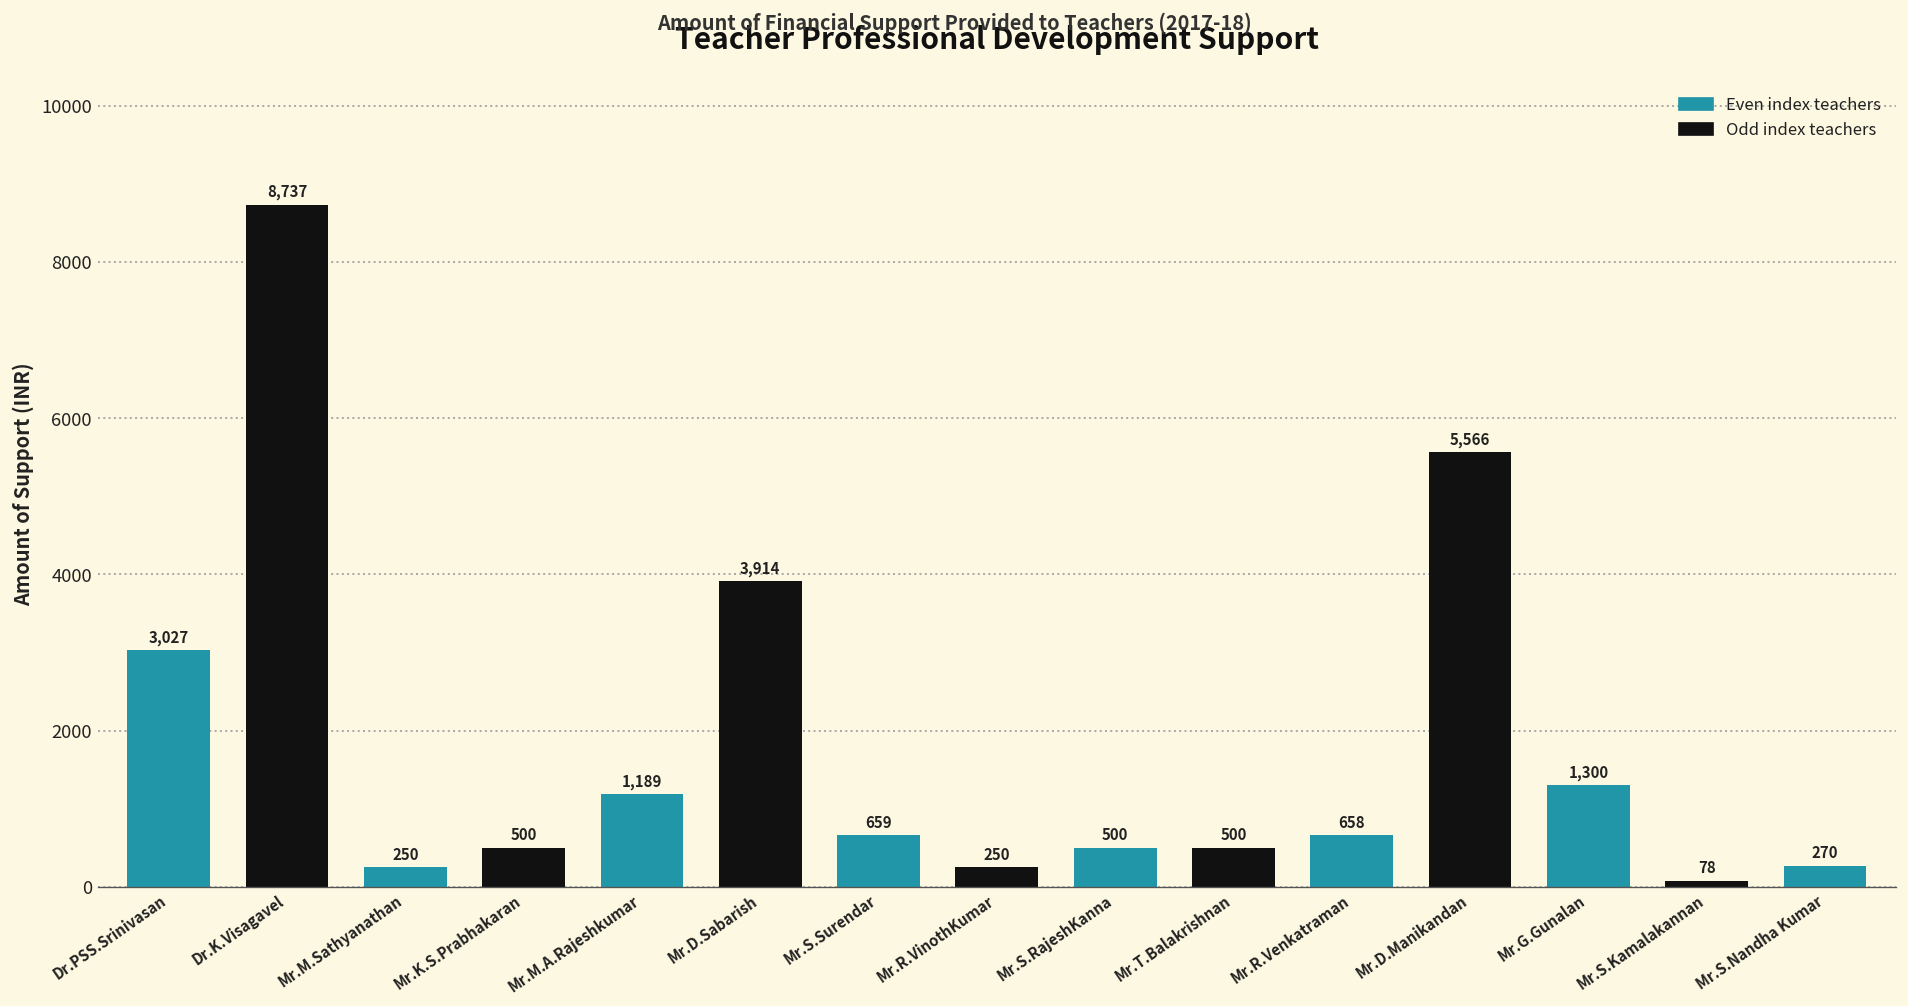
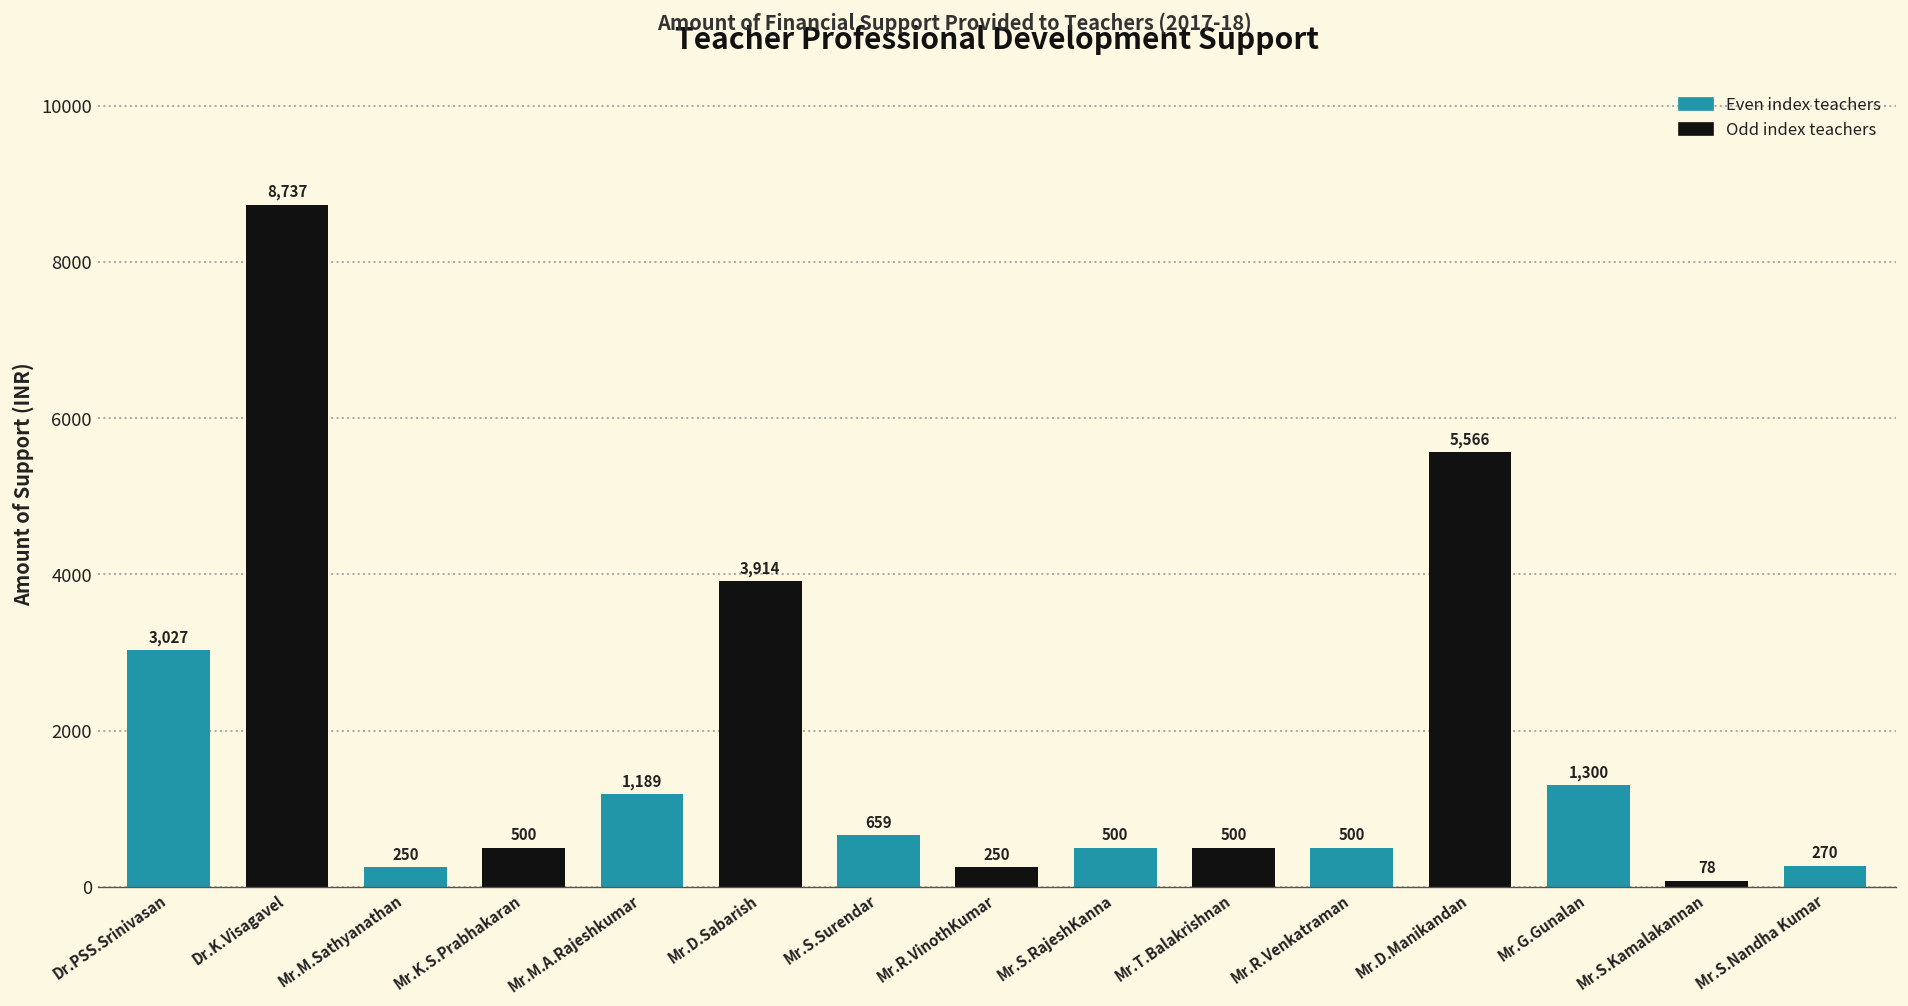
Mr.R.Venkatraman: 658 -> 500
